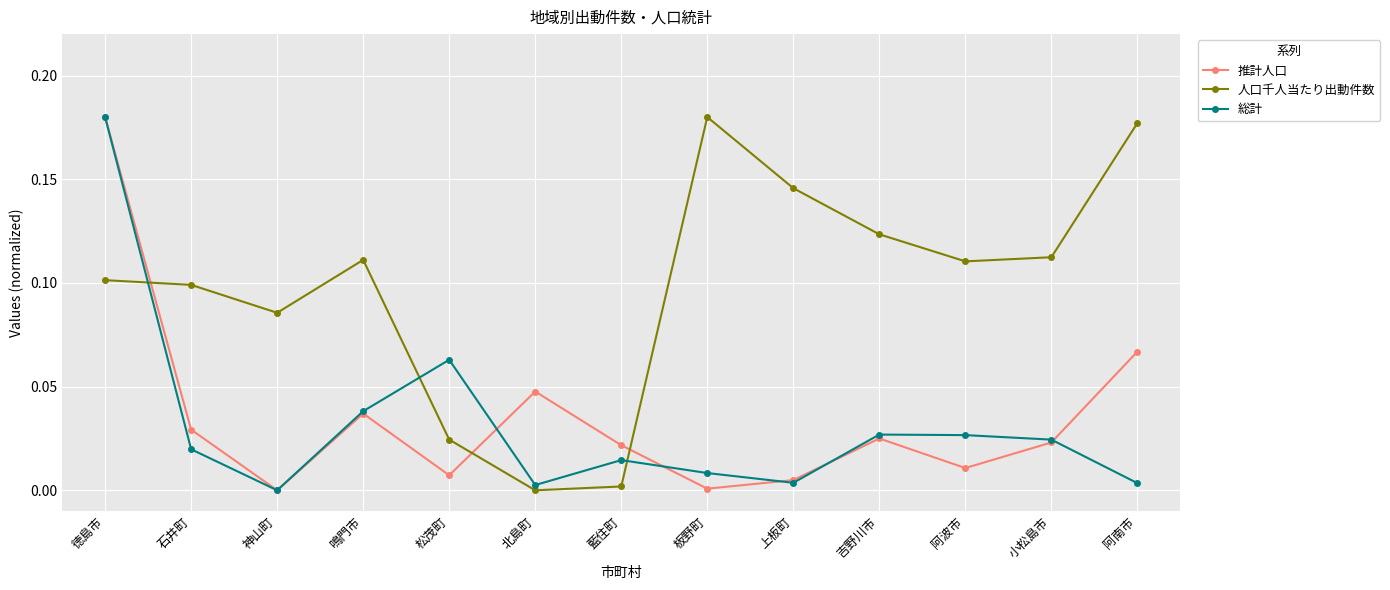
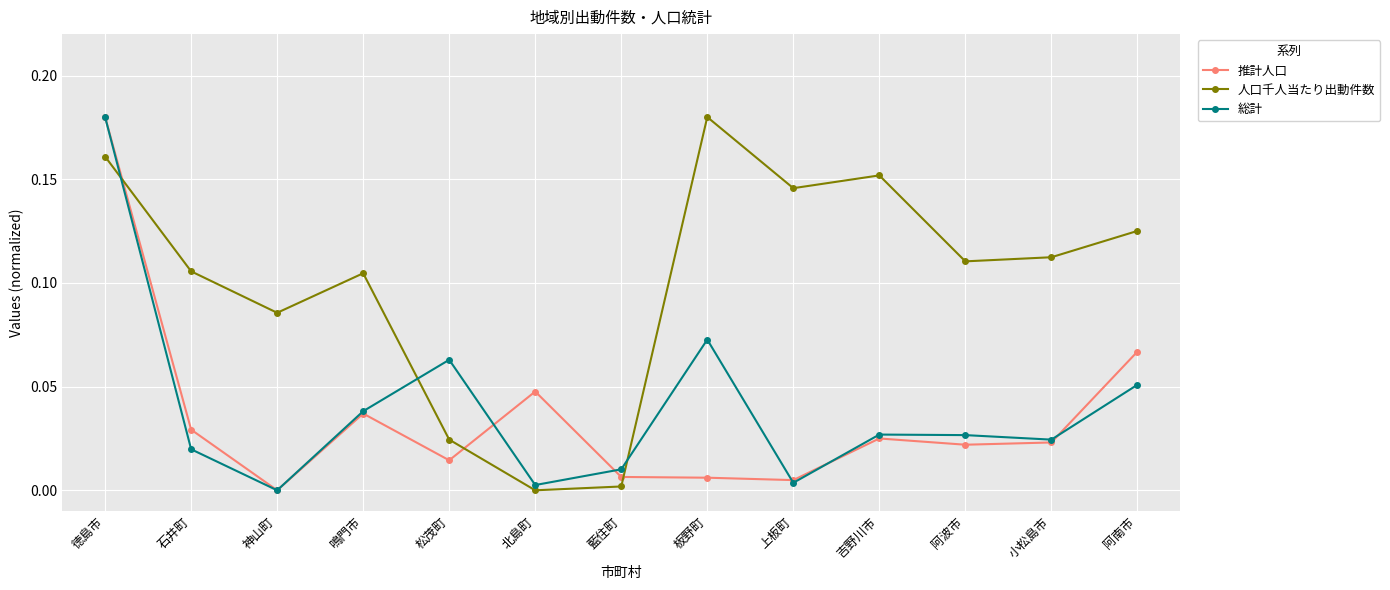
人口千人当たり出動件数, 徳島市: 0.101 -> 0.161
人口千人当たり出動件数, 石井町: 0.099 -> 0.106
人口千人当たり出動件数, 鳴門市: 0.111 -> 0.105
推計人口, 松茂町: 0.007 -> 0.014
推計人口, 藍住町: 0.022 -> 0.006
総計, 藍住町: 0.015 -> 0.010
推計人口, 板野町: 0.001 -> 0.006
総計, 板野町: 0.008 -> 0.073
人口千人当たり出動件数, 吉野川市: 0.123 -> 0.152
推計人口, 阿波市: 0.011 -> 0.022
人口千人当たり出動件数, 阿南市: 0.177 -> 0.125
総計, 阿南市: 0.003 -> 0.051
